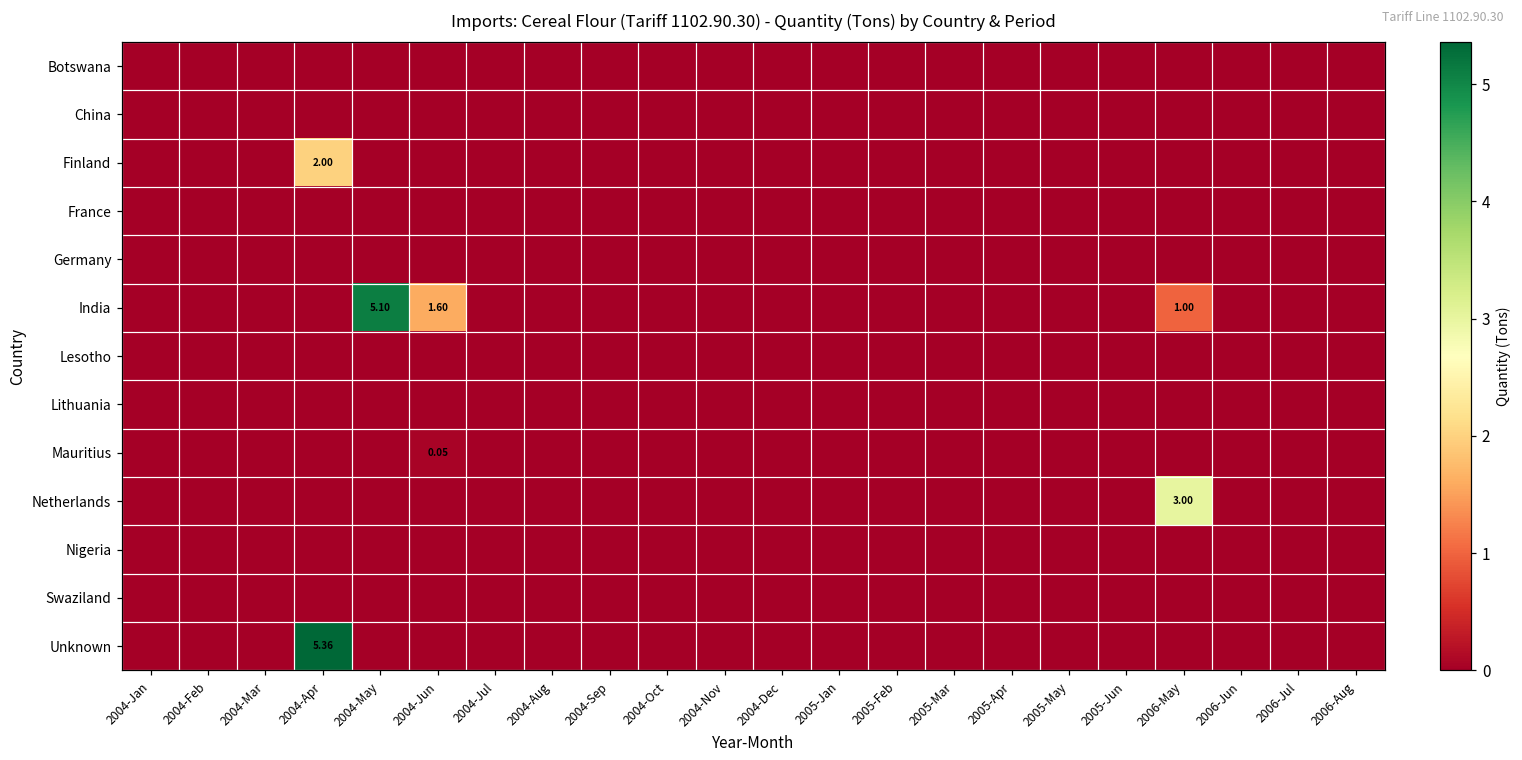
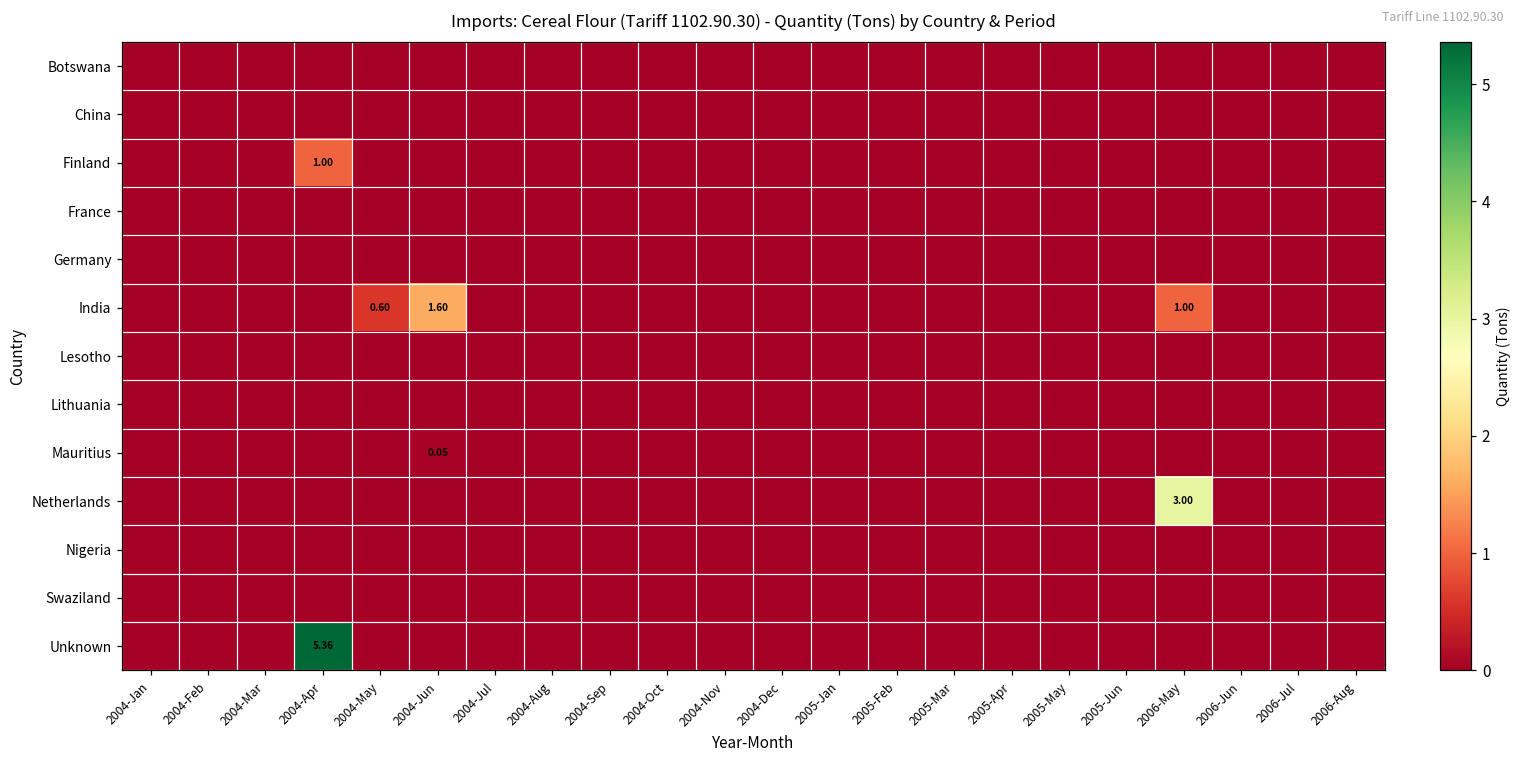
Finland, 2004-Apr: 2.00 -> 1.00
India, 2004-May: 5.10 -> 0.60
